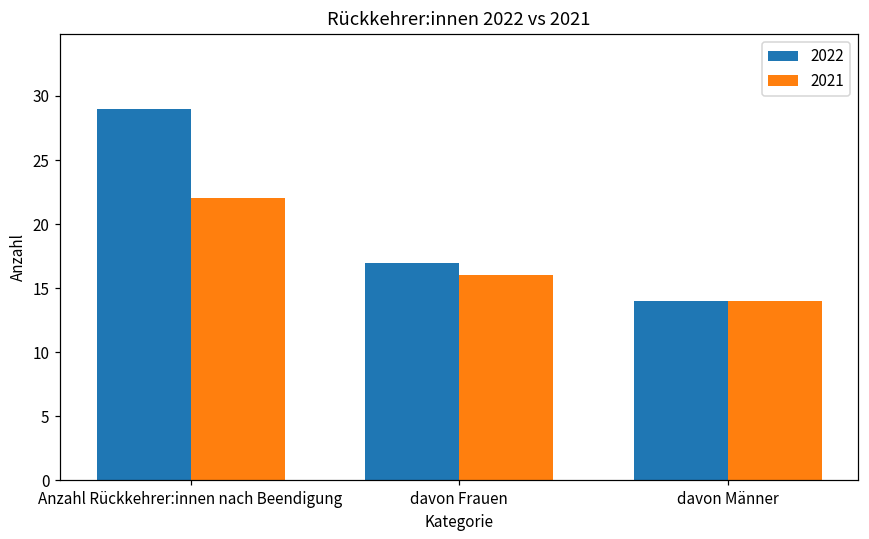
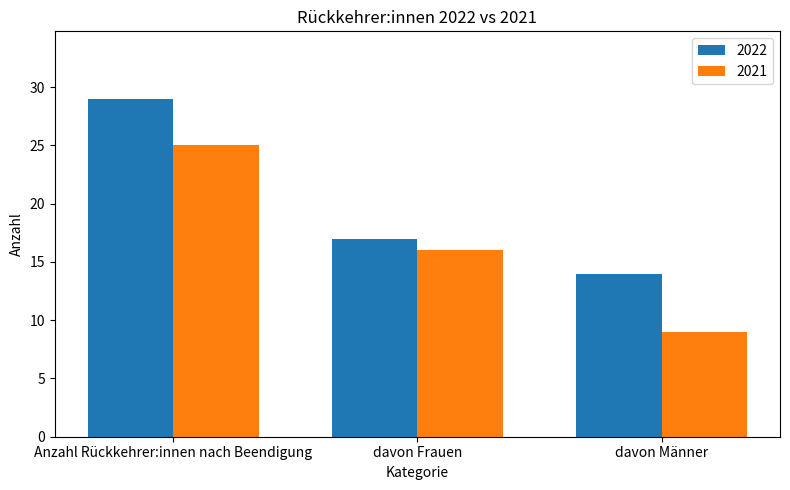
2021, Anzahl Rückkehrer:innen nach Beendigung: 22 -> 25
2021, davon Männer: 14 -> 9
